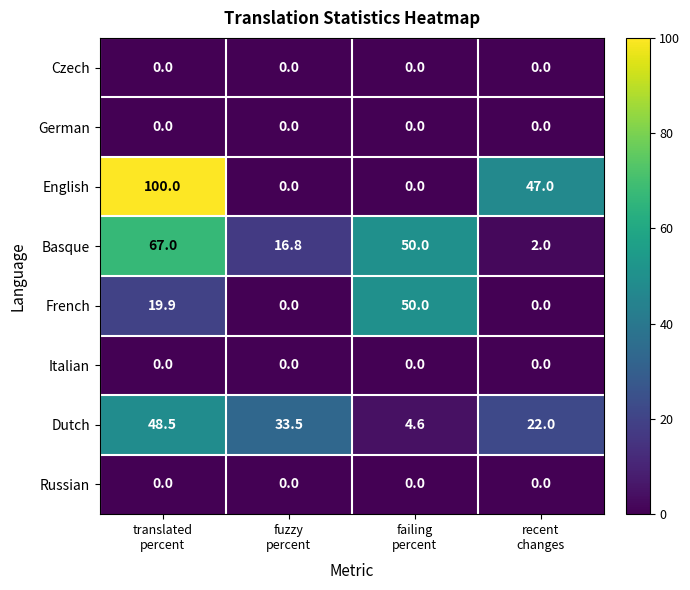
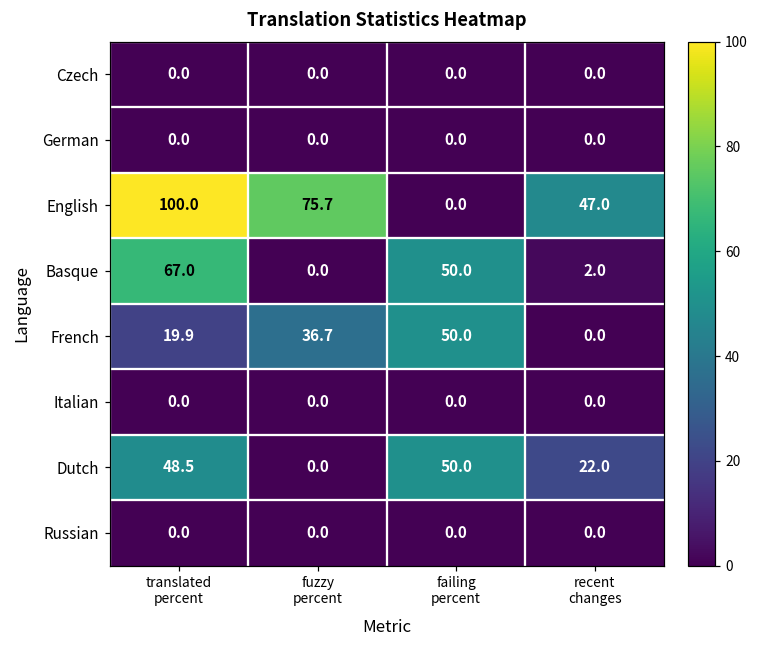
English, fuzzy percent: 0.0 -> 75.7
Basque, fuzzy percent: 16.8 -> 0.0
French, fuzzy percent: 0.0 -> 36.7
Dutch, fuzzy percent: 33.5 -> 0.0
Dutch, failing percent: 4.6 -> 50.0
